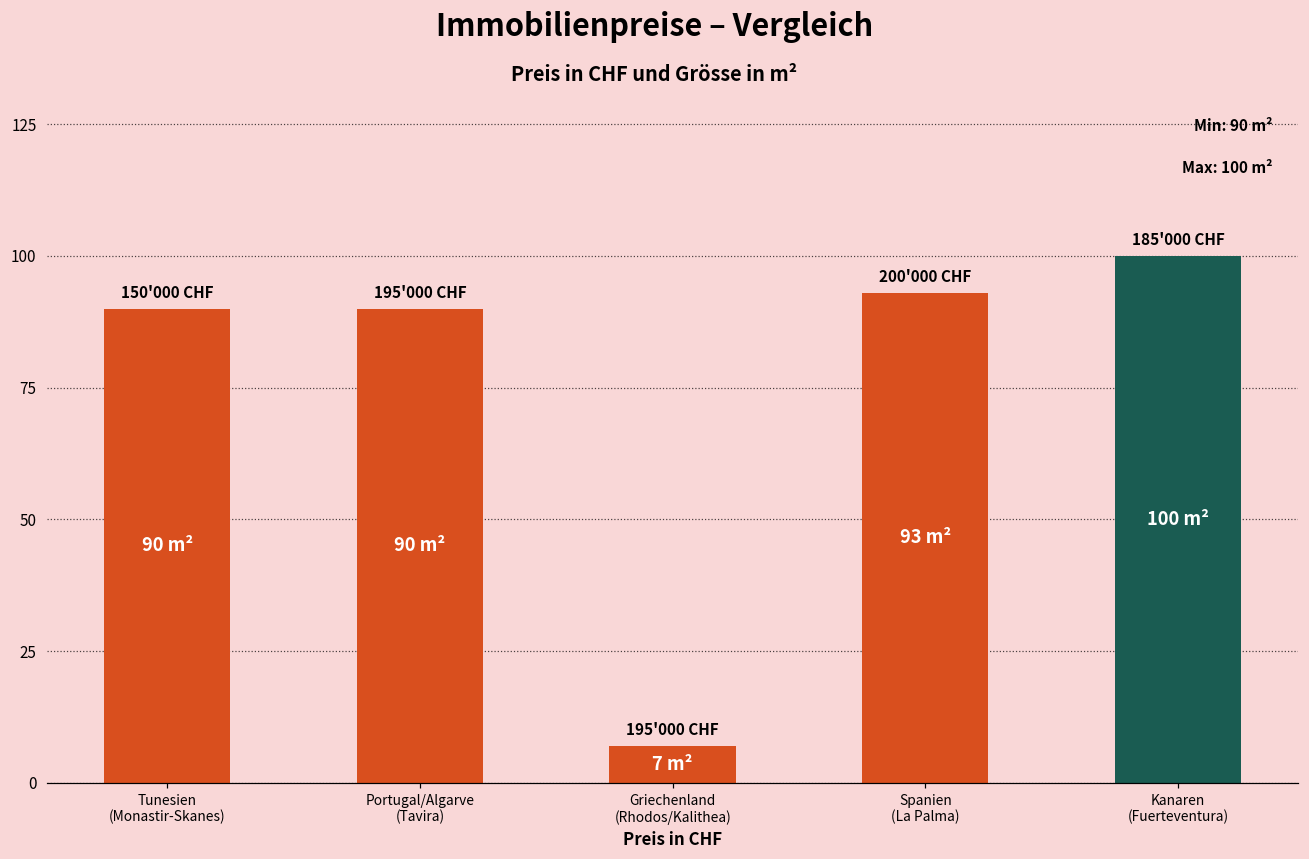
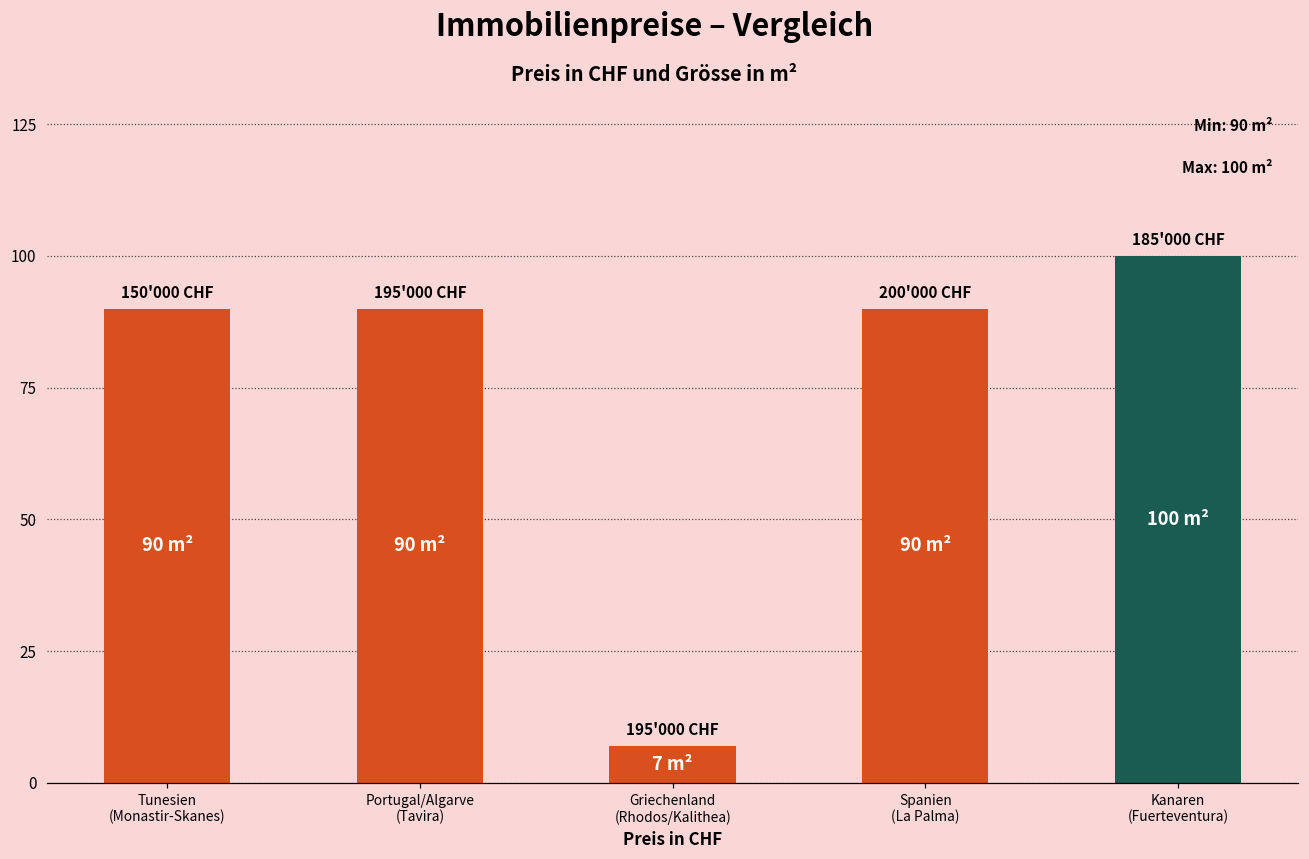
Spanien (La Palma): 93 -> 90
